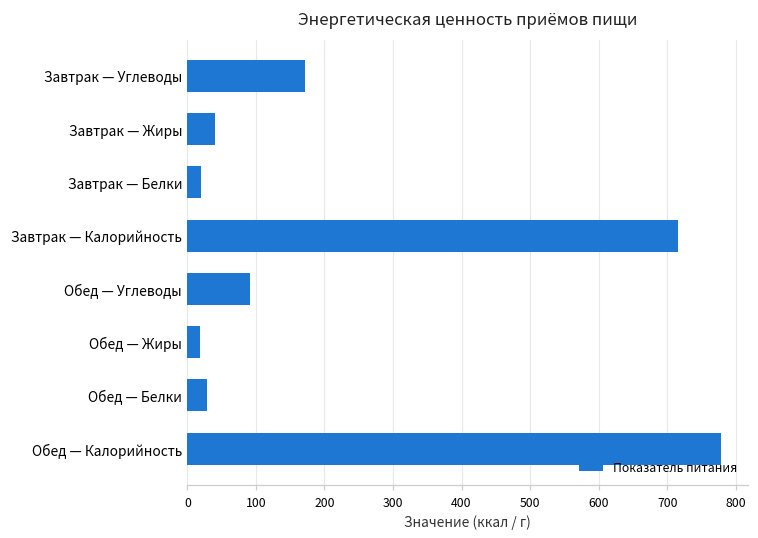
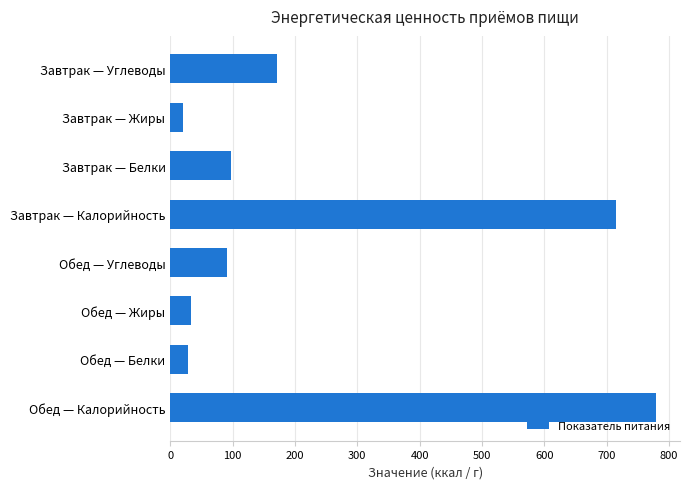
Завтрак — Жиры: 40 -> 20
Завтрак — Белки: 20 -> 100
Обед — Жиры: 20 -> 30
